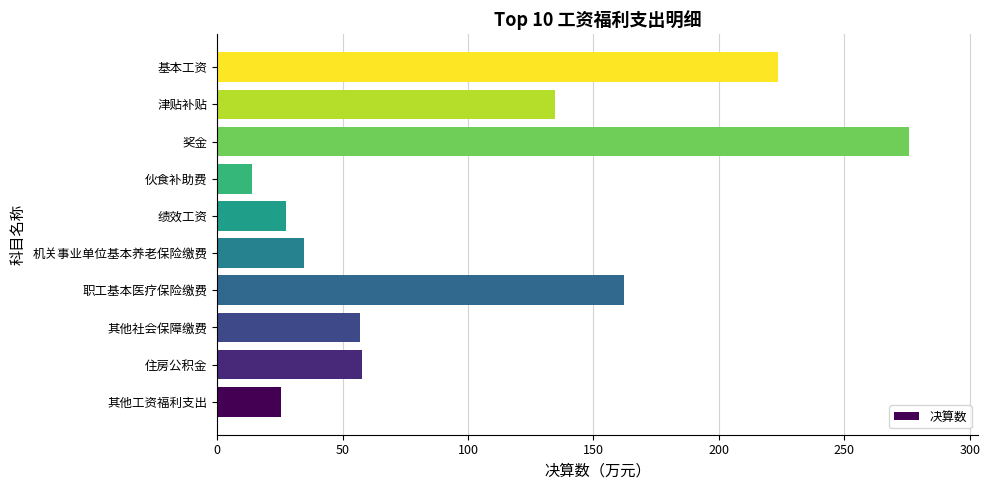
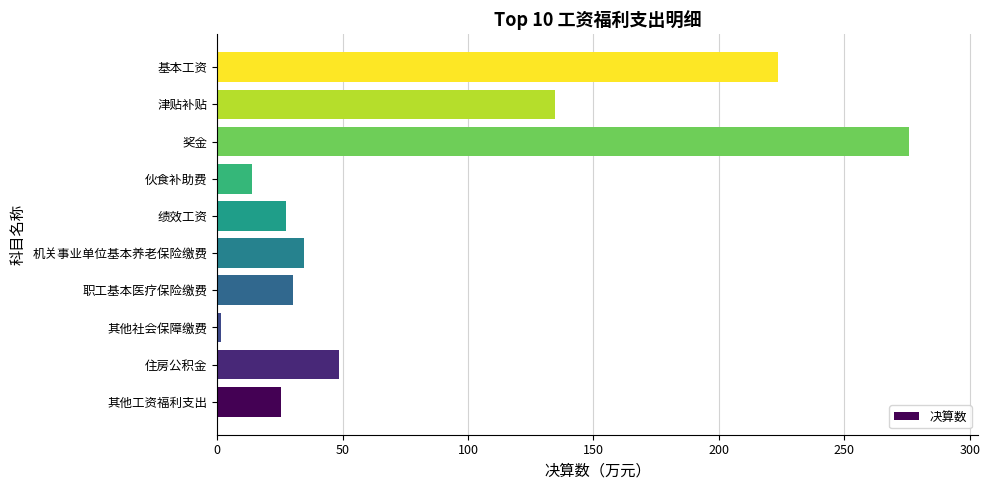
职工基本医疗保险缴费: 162 -> 30
其他社会保障缴费: 57 -> 2
住房公积金: 58 -> 49
